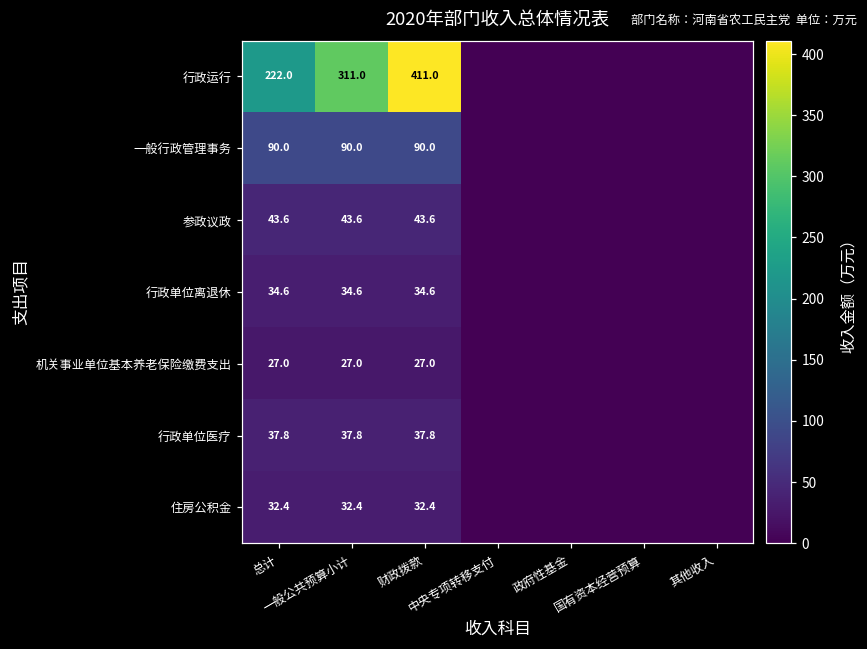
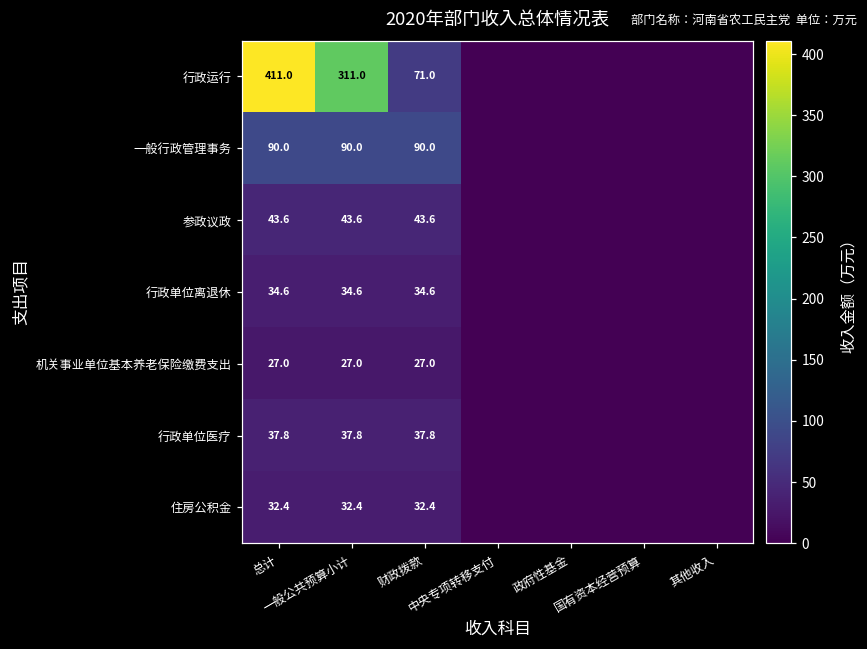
行政运行, 总计: 222.0 -> 411.0
行政运行, 财政拨款: 411.0 -> 71.0
